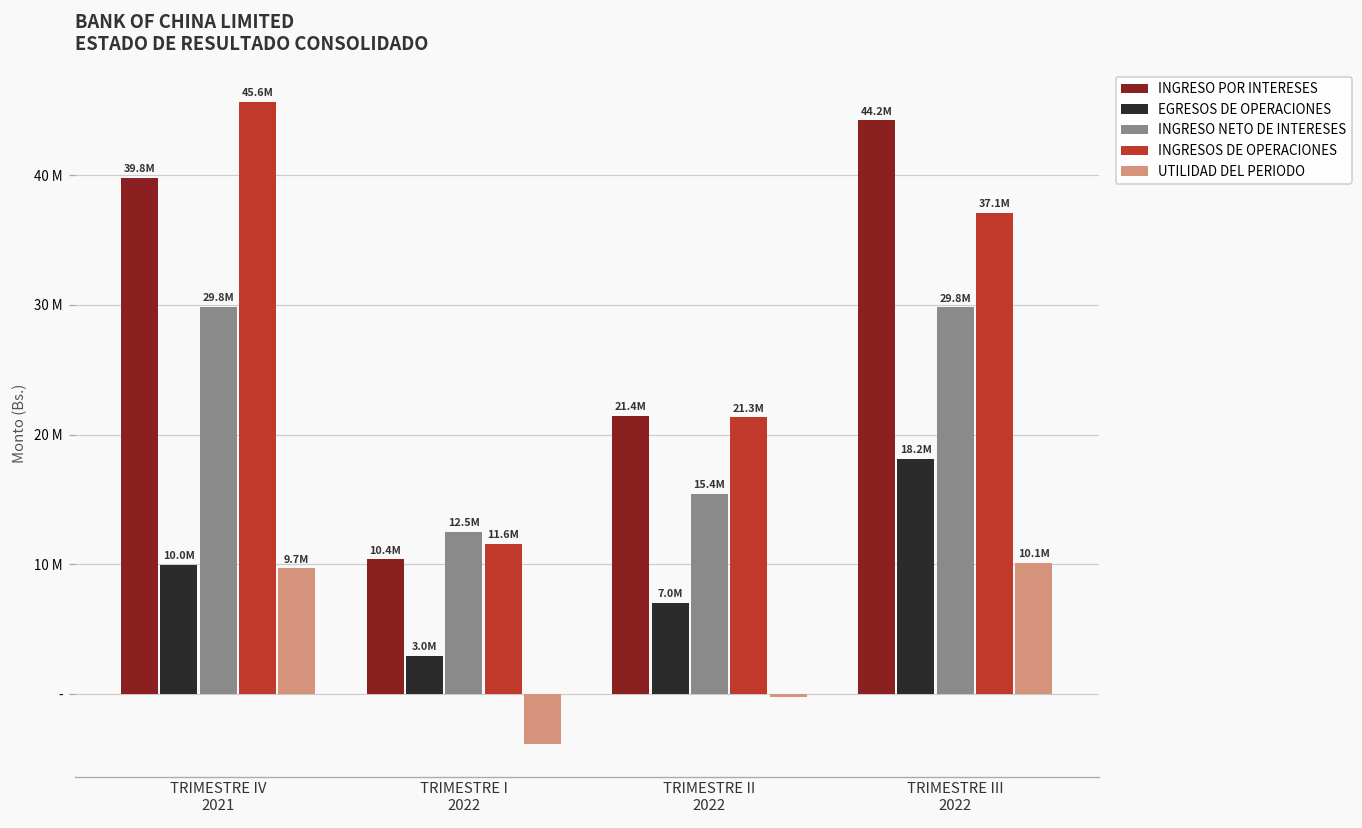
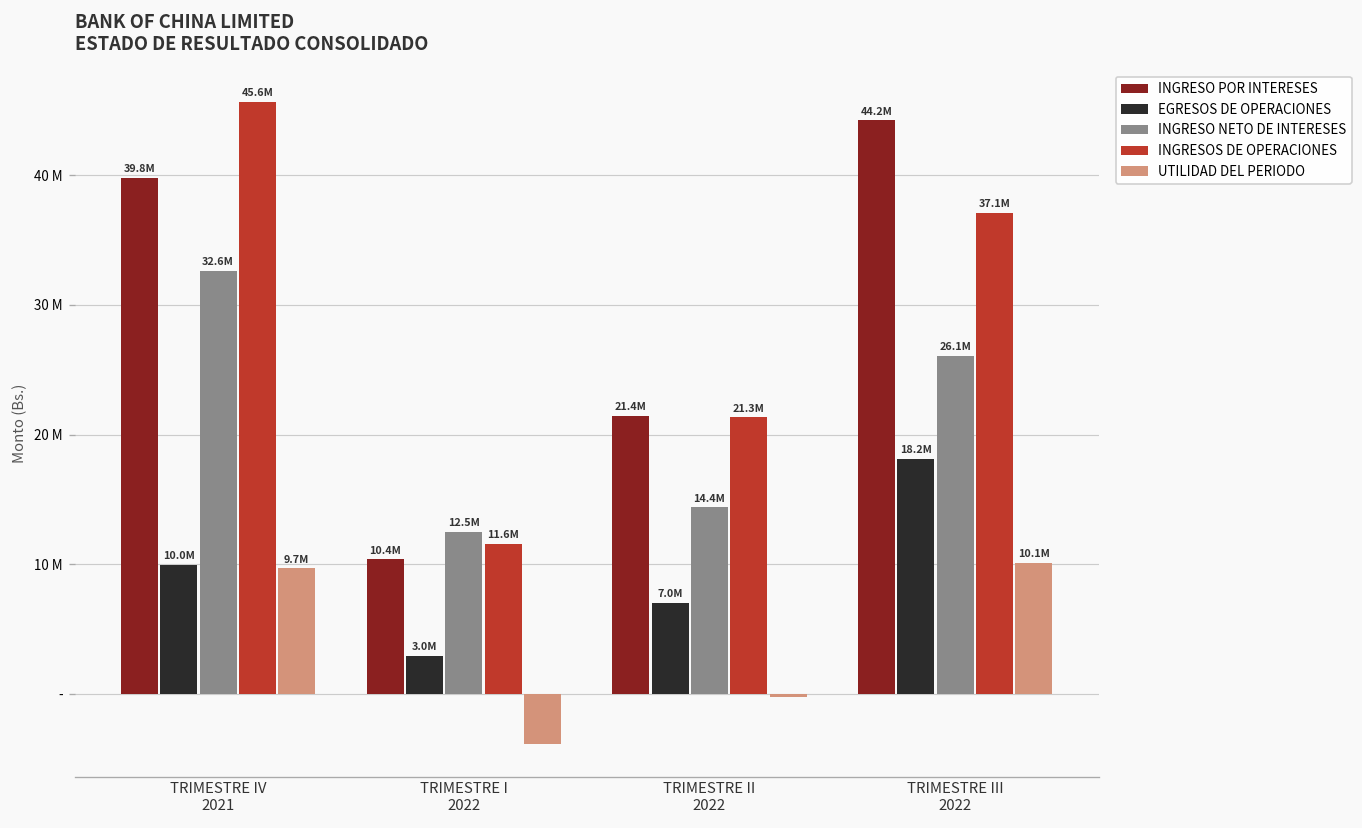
INGRESO NETO DE INTERESES, TRIMESTRE IV 2021: 29.8M -> 32.6M
INGRESO NETO DE INTERESES, TRIMESTRE II 2022: 15.4M -> 14.4M
INGRESO NETO DE INTERESES, TRIMESTRE III 2022: 29.8M -> 26.1M
